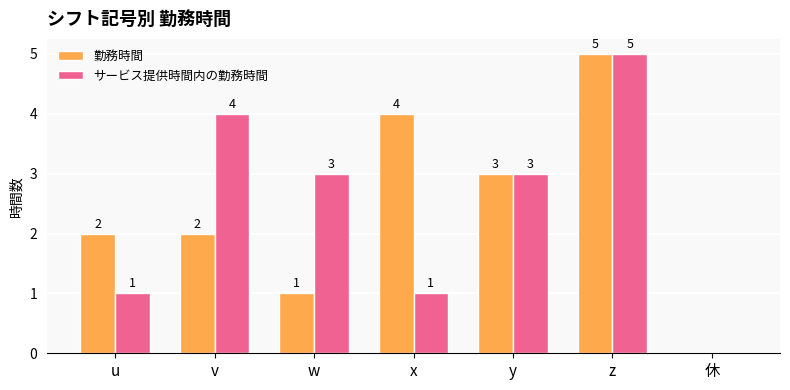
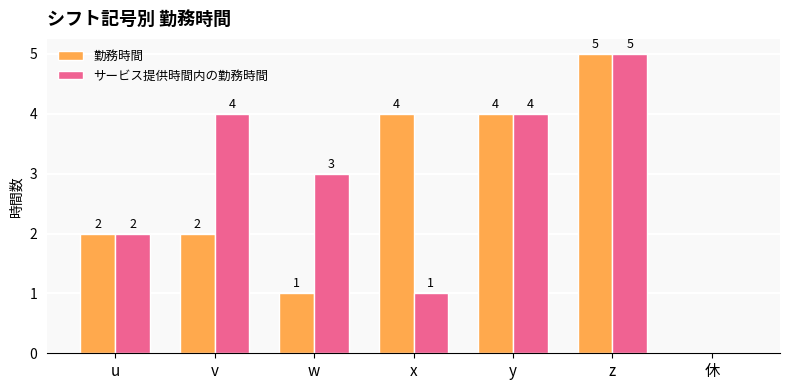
サービス提供時間内の勤務時間, u: 1 -> 2
勤務時間, y: 3 -> 4
サービス提供時間内の勤務時間, y: 3 -> 4
